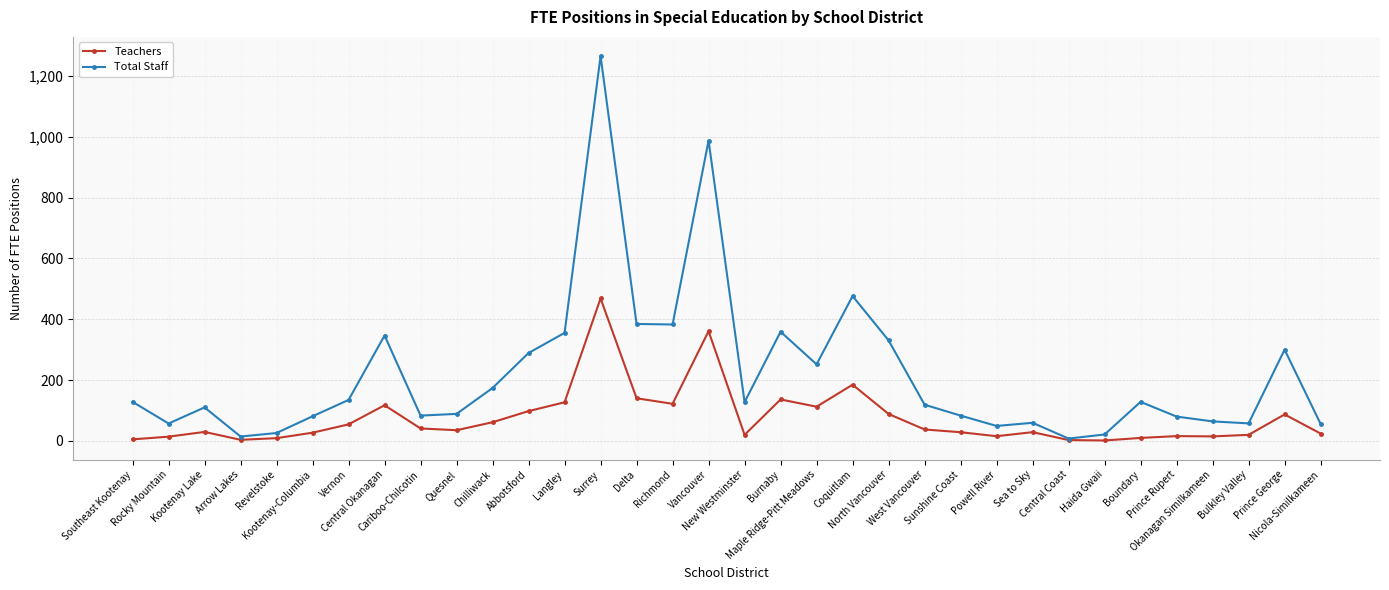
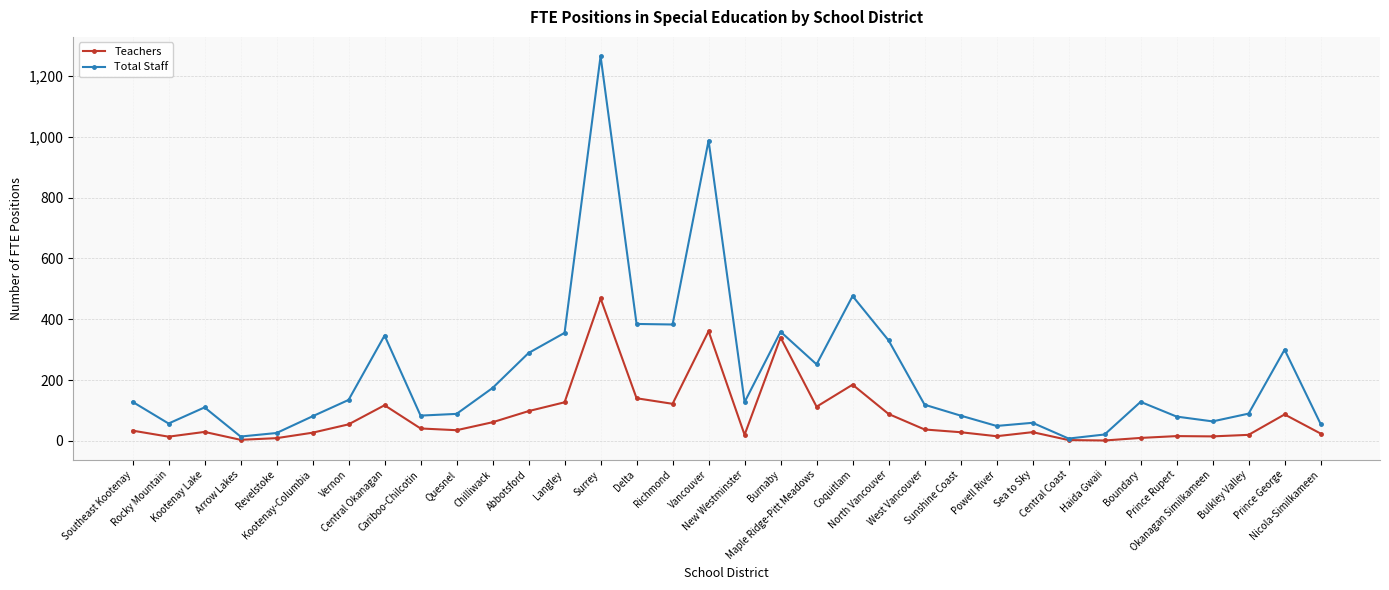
Teachers, Southeast Kootenay: 0 -> 30
Teachers, Burnaby: 140 -> 340
Total Staff, Bulkley Valley: 60 -> 90
